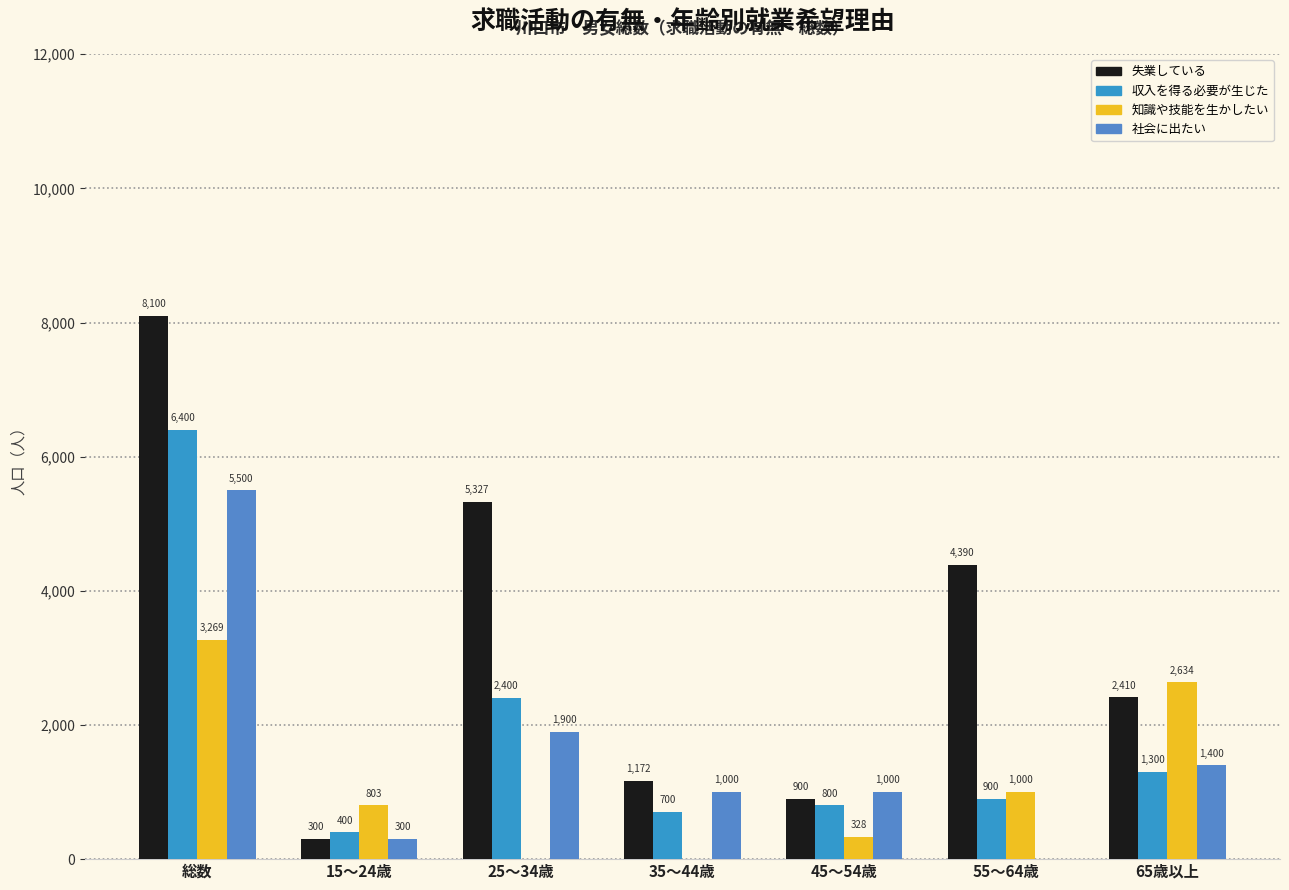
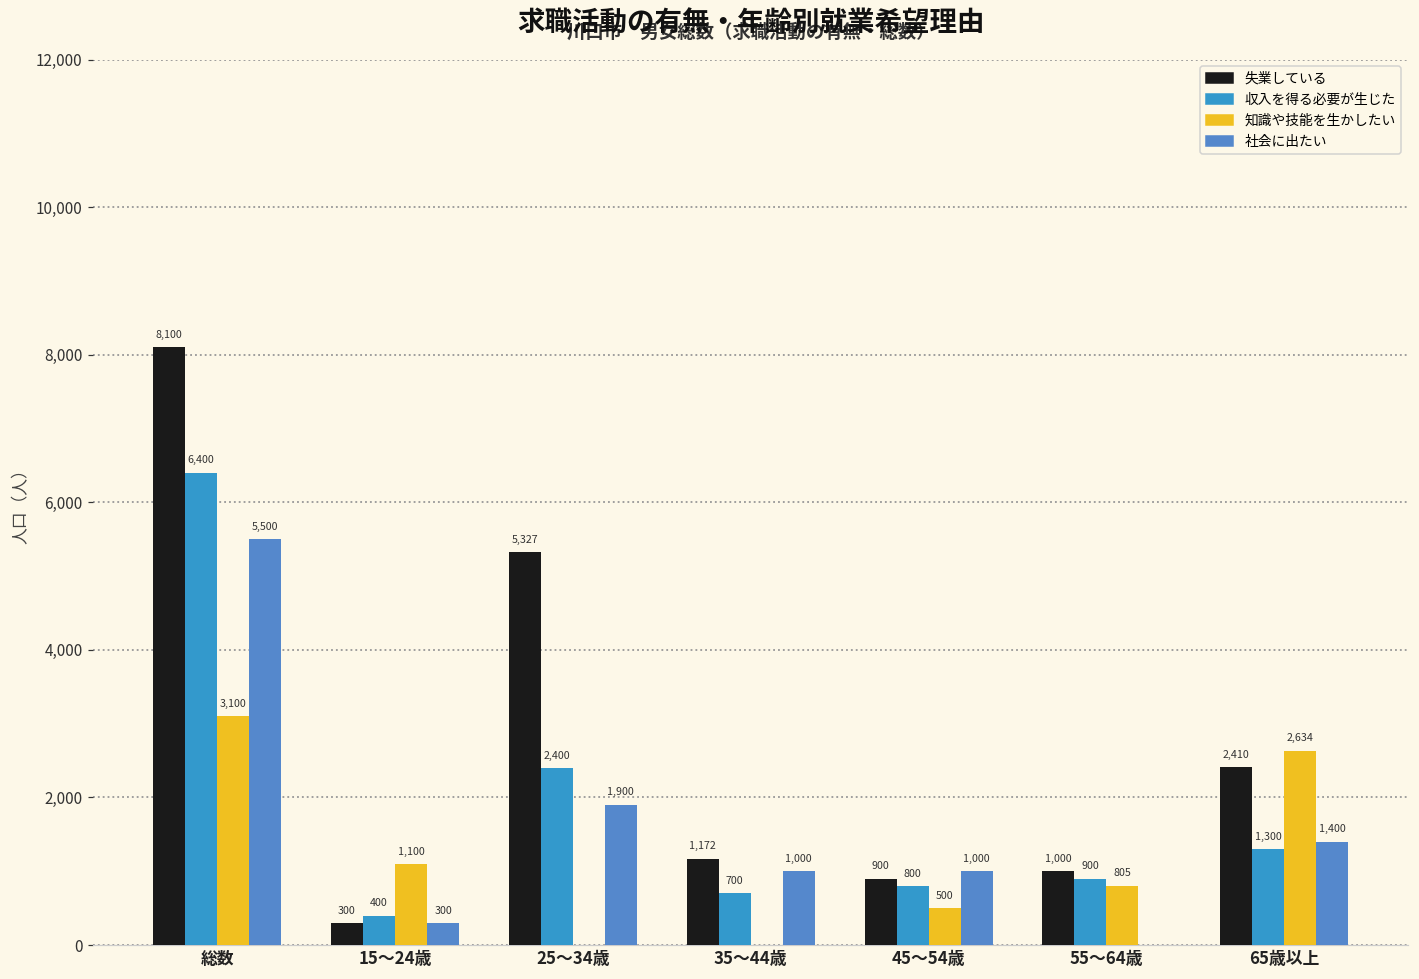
知識や技能を生かしたい, 総数: 3,269 -> 3,100
知識や技能を生かしたい, 15～24歳: 803 -> 1,100
知識や技能を生かしたい, 45～54歳: 328 -> 500
失業している, 55～64歳: 4,390 -> 1,000
知識や技能を生かしたい, 55～64歳: 1,000 -> 805
